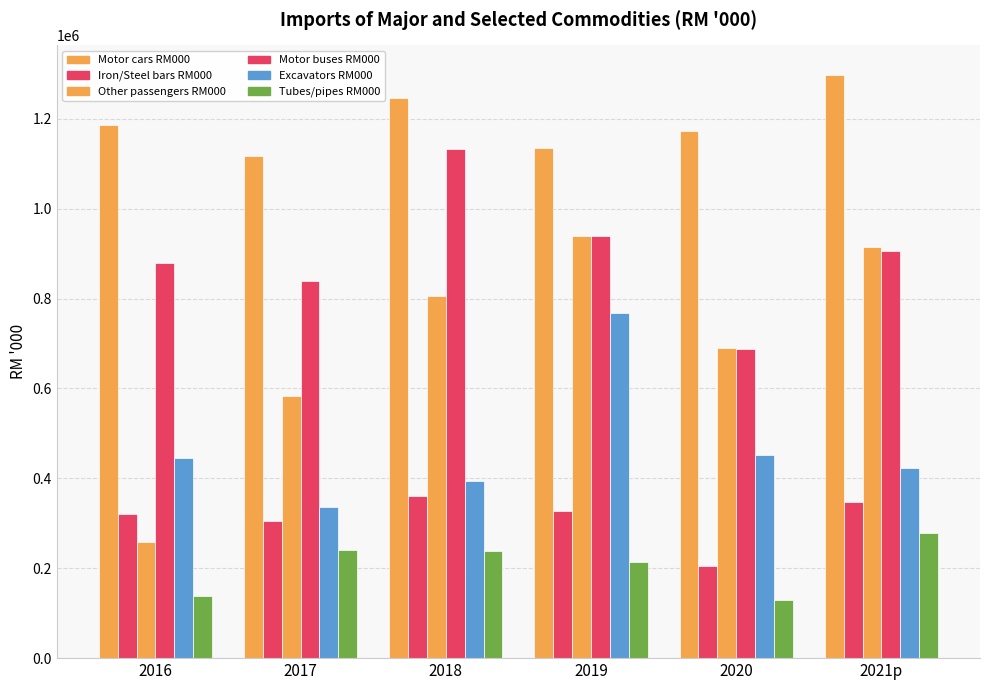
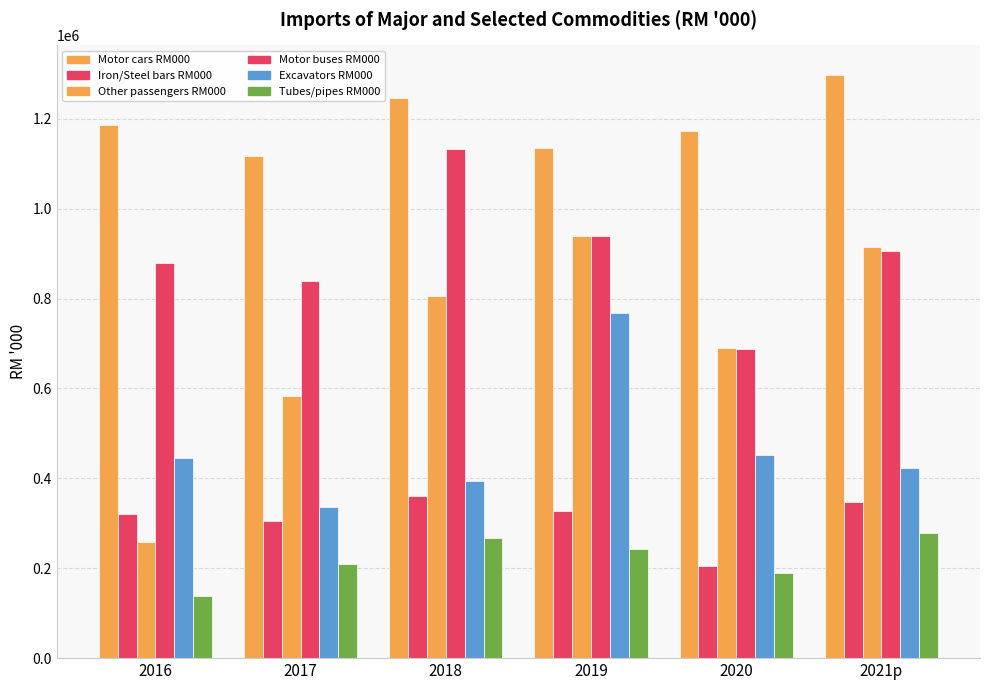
Tubes/pipes RM000, 2017: 240000 -> 210000
Tubes/pipes RM000, 2018: 240000 -> 270000
Tubes/pipes RM000, 2019: 210000 -> 240000
Tubes/pipes RM000, 2020: 130000 -> 190000
